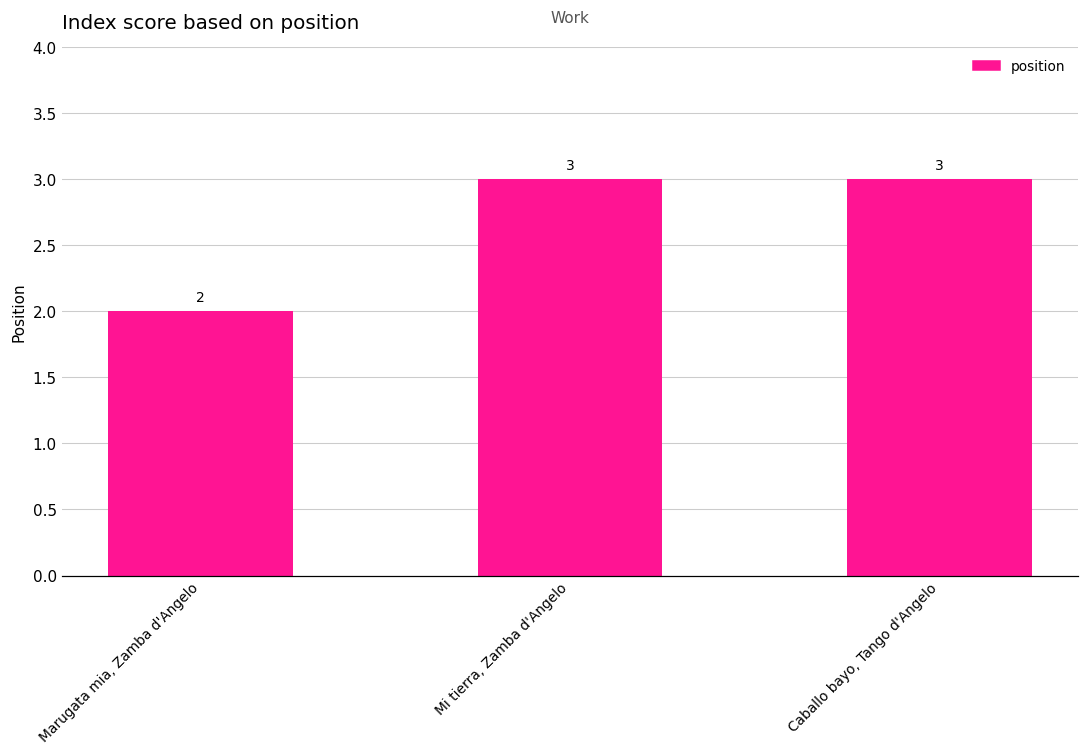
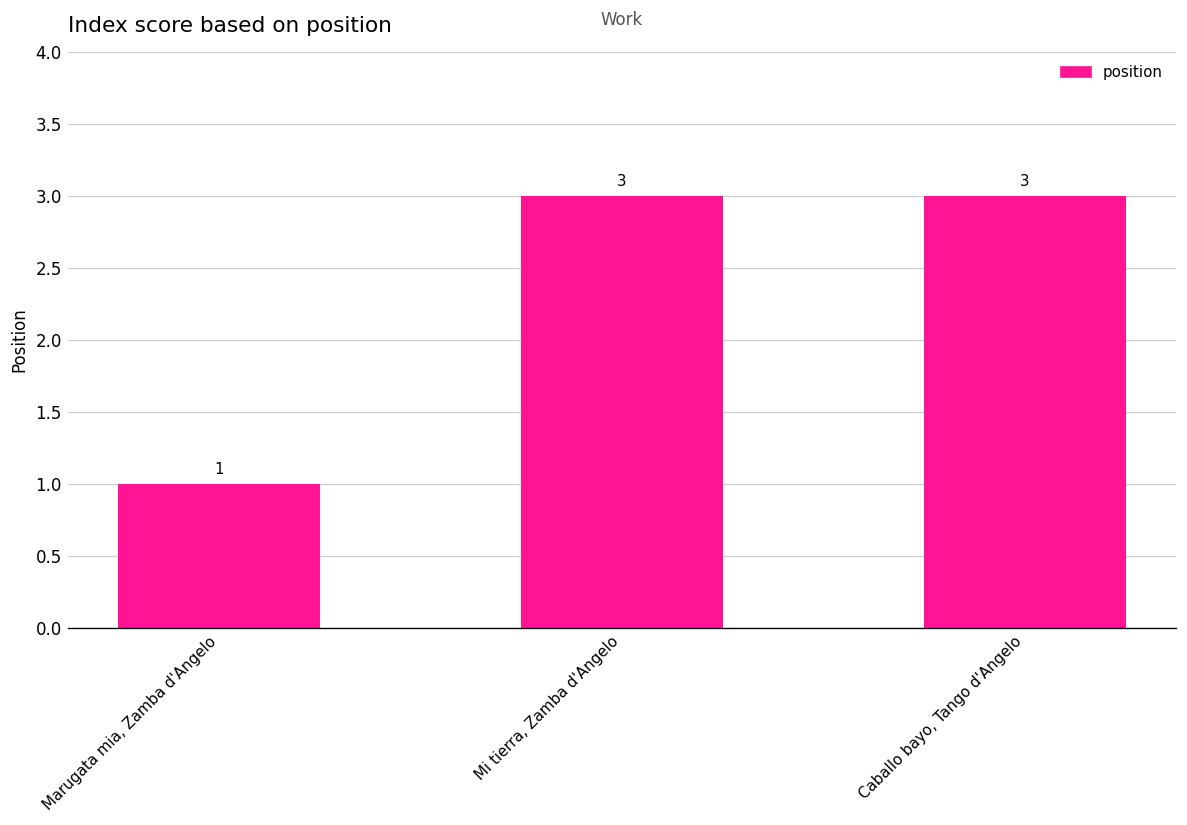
Marugata mia, Zamba d'Angelo: 2 -> 1
